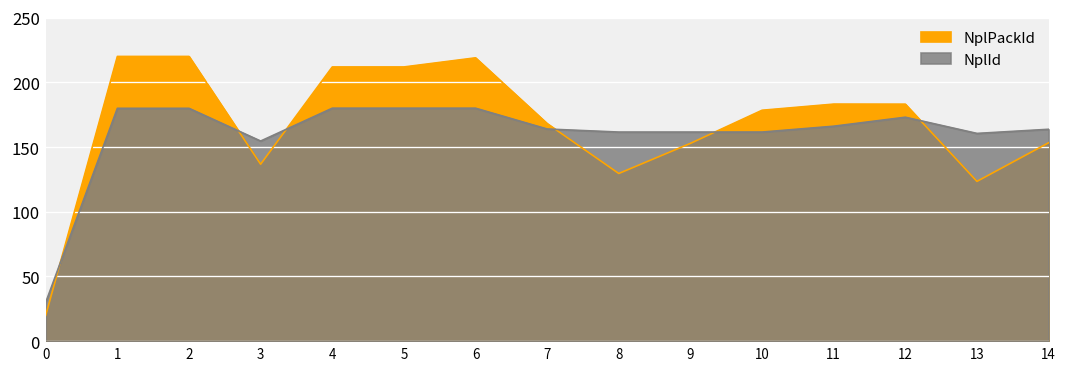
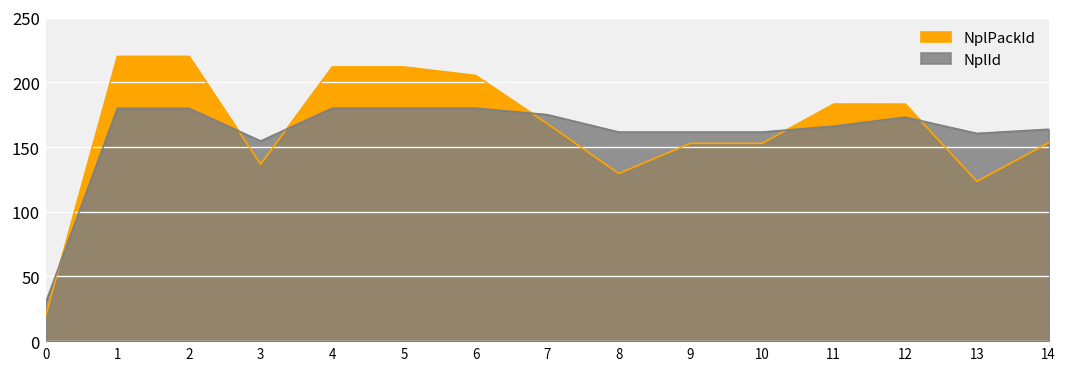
NplPackId, 6: 219 -> 205
NplId, 7: 164 -> 175
NplPackId, 10: 178 -> 153
